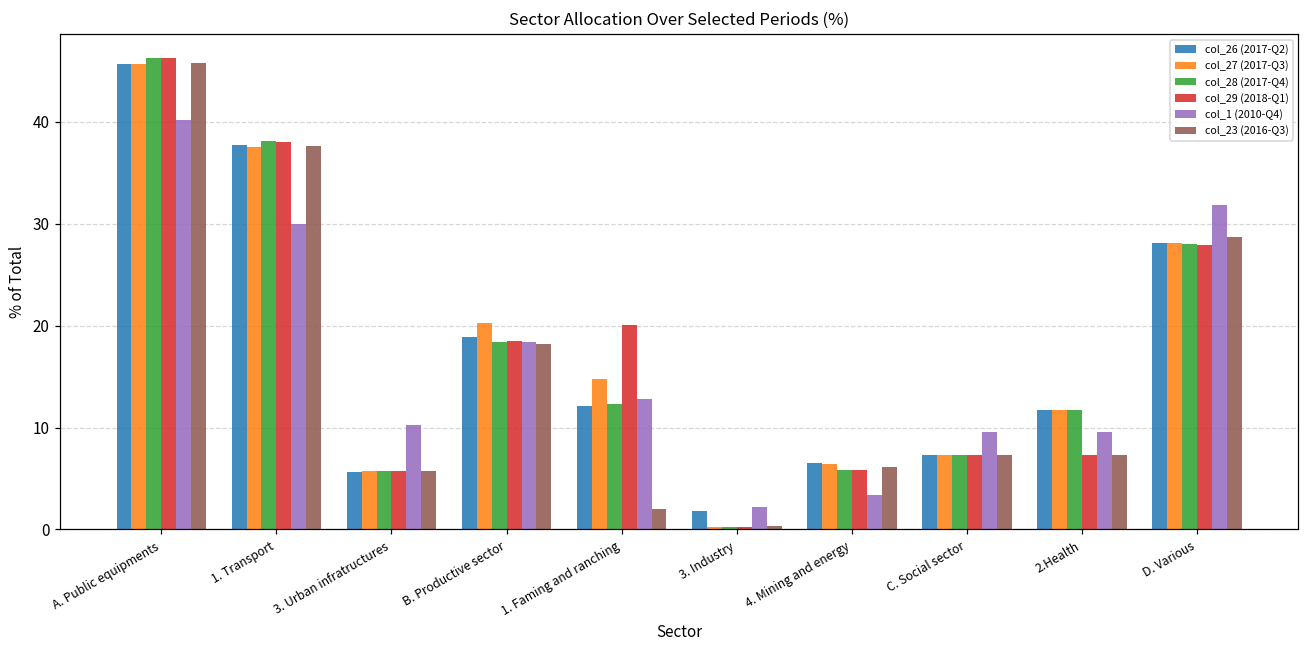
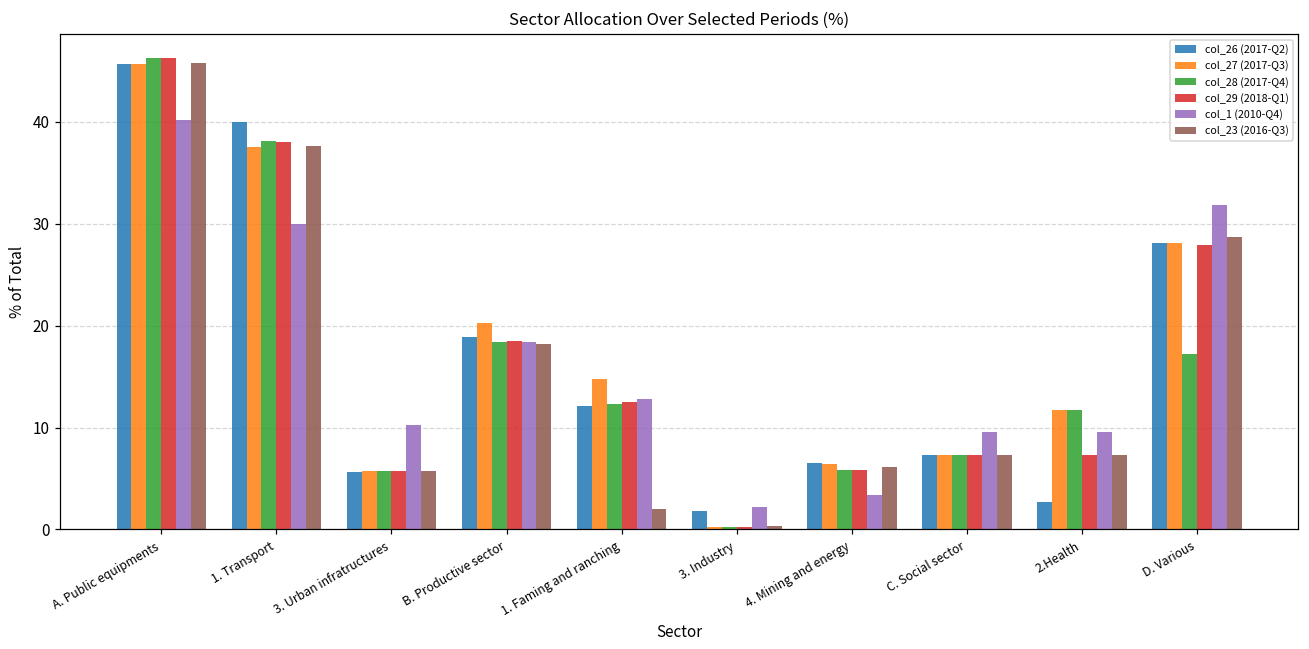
col_26 (2017-Q2), 1. Transport: 38 -> 40
col_29 (2018-Q1), 1. Faming and ranching: 20 -> 12
col_26 (2017-Q2), 2.Health: 12 -> 3
col_28 (2017-Q4), D. Various: 28 -> 17
